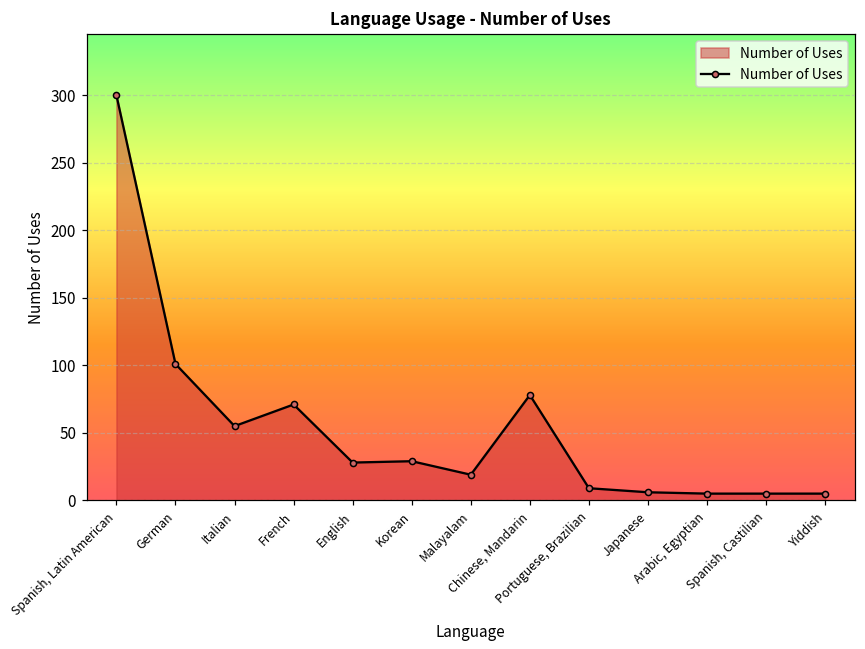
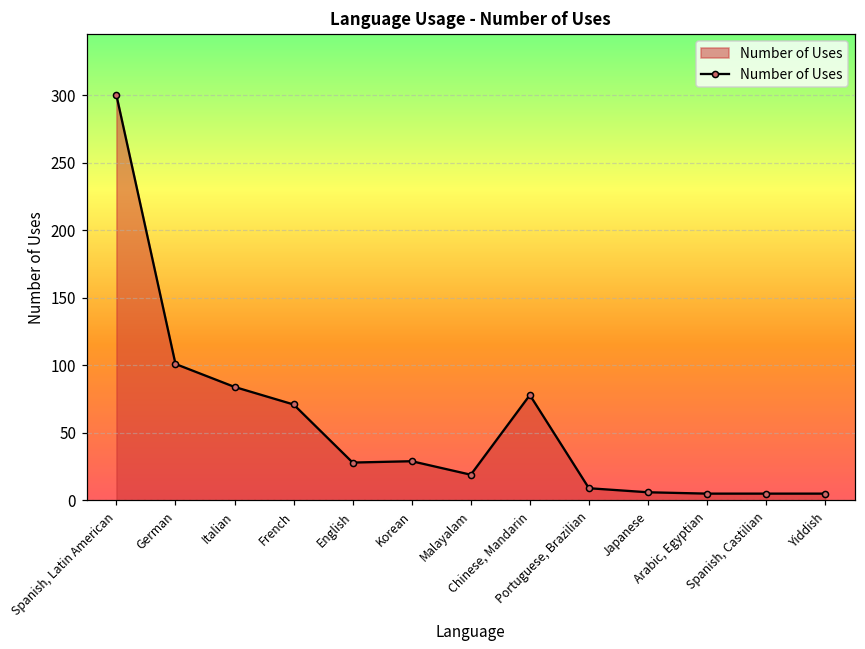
Italian: 55 -> 84
